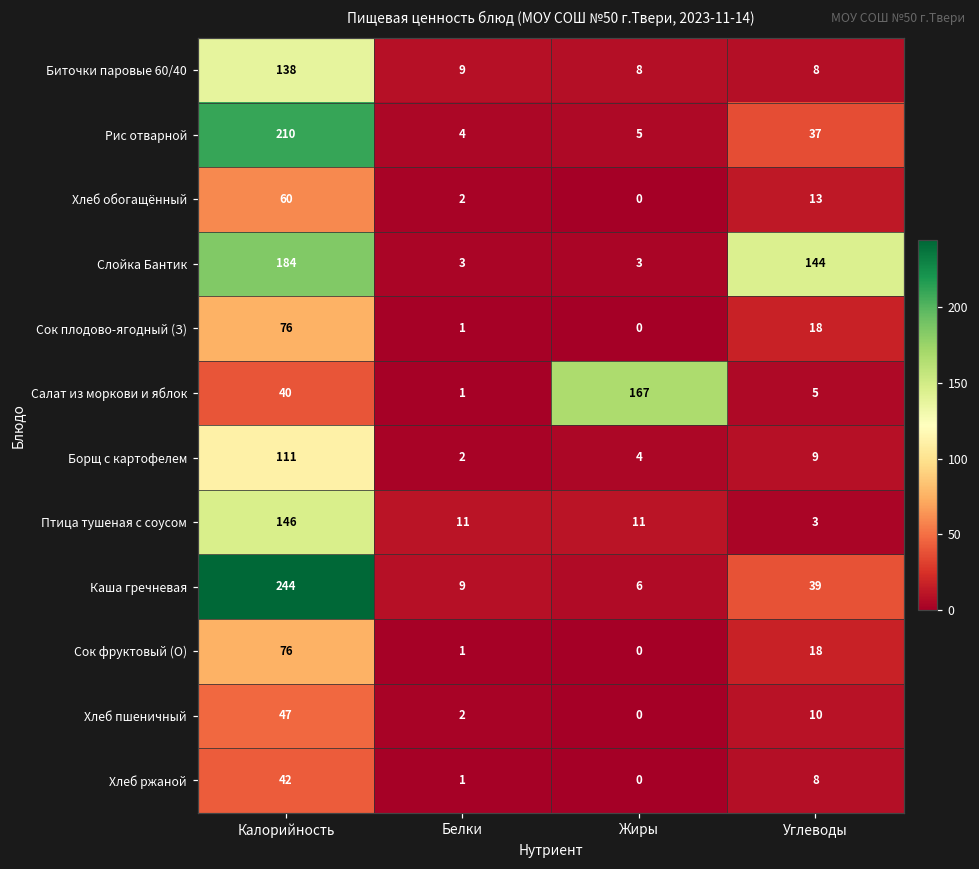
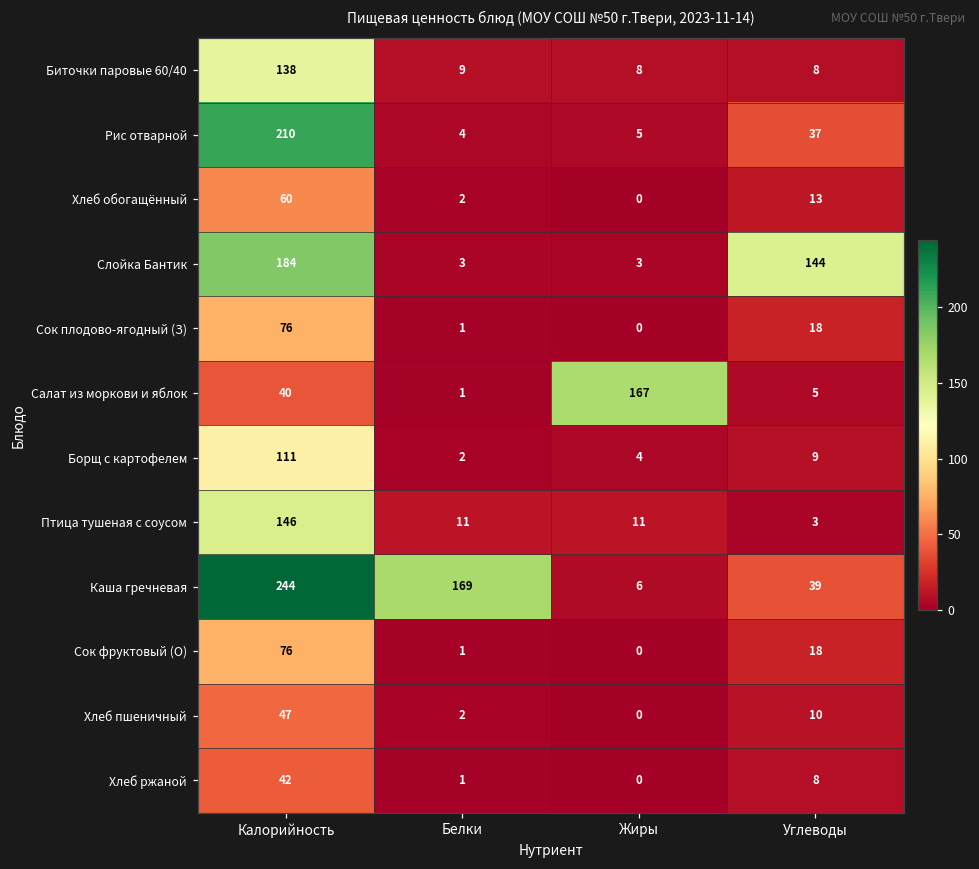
Каша гречневая, Белки: 9 -> 169
